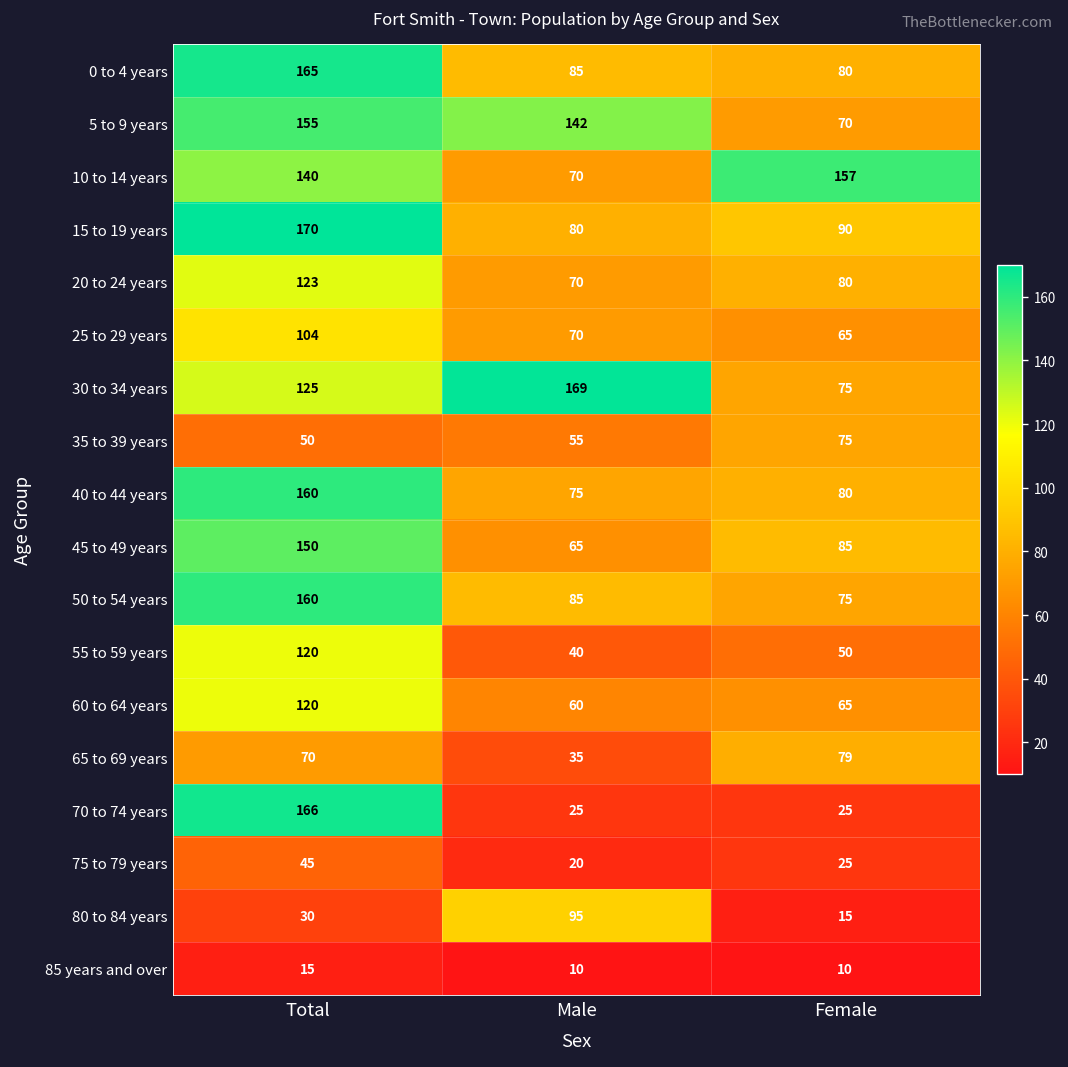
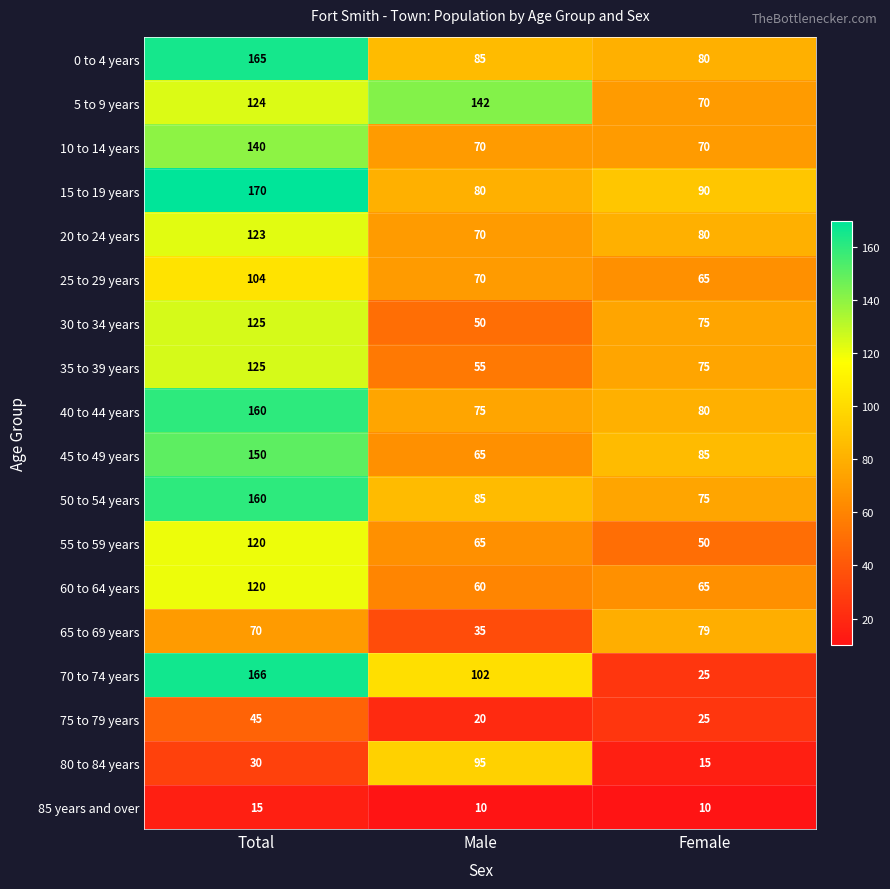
5 to 9 years, Total: 155 -> 124
10 to 14 years, Female: 157 -> 70
30 to 34 years, Male: 169 -> 50
35 to 39 years, Total: 50 -> 125
55 to 59 years, Male: 40 -> 65
70 to 74 years, Male: 25 -> 102
